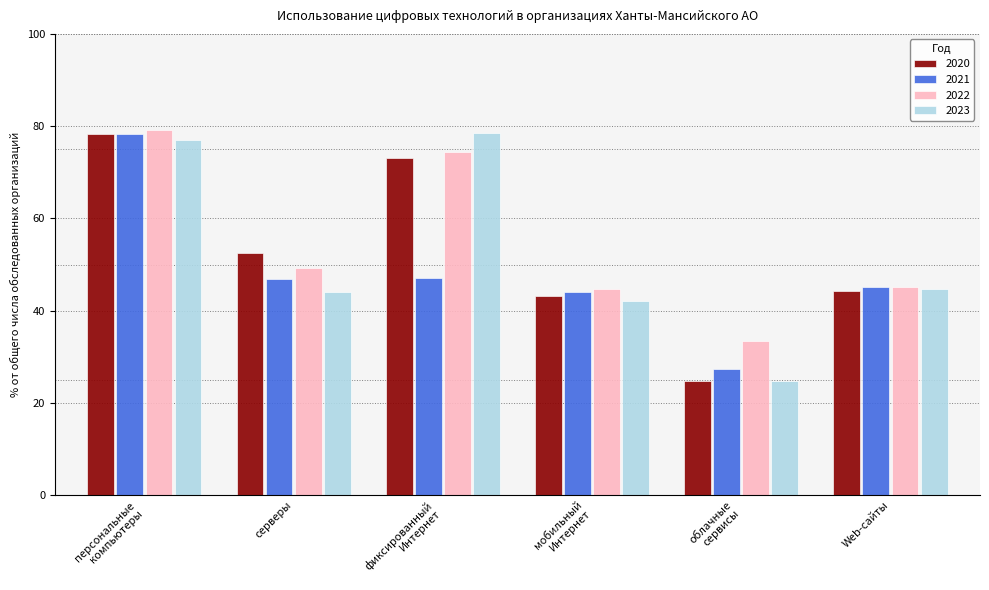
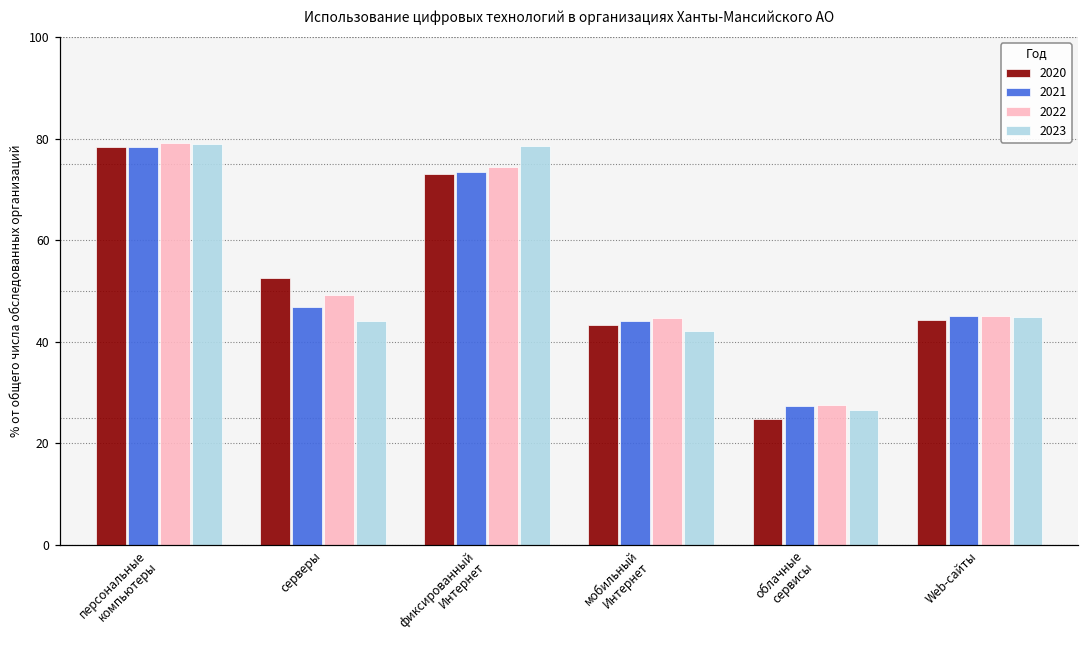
2023, персональные компьютеры: 77 -> 79
2021, фиксированный Интернет: 47 -> 73
2022, облачные сервисы: 33 -> 28
2023, облачные сервисы: 25 -> 27
